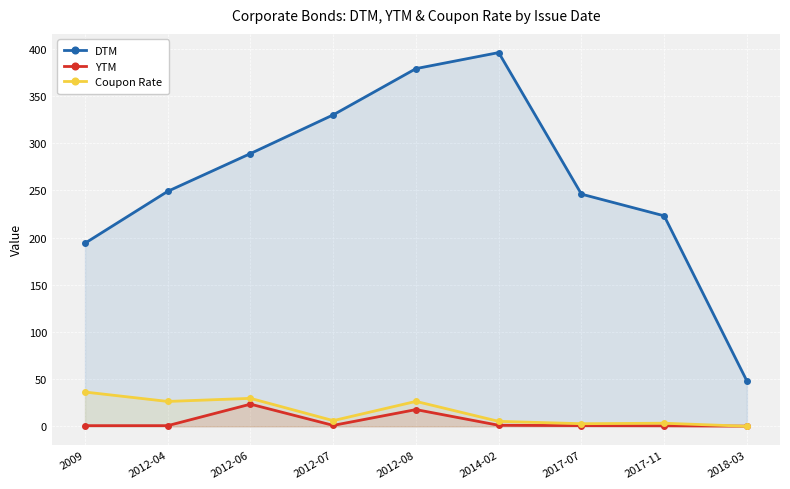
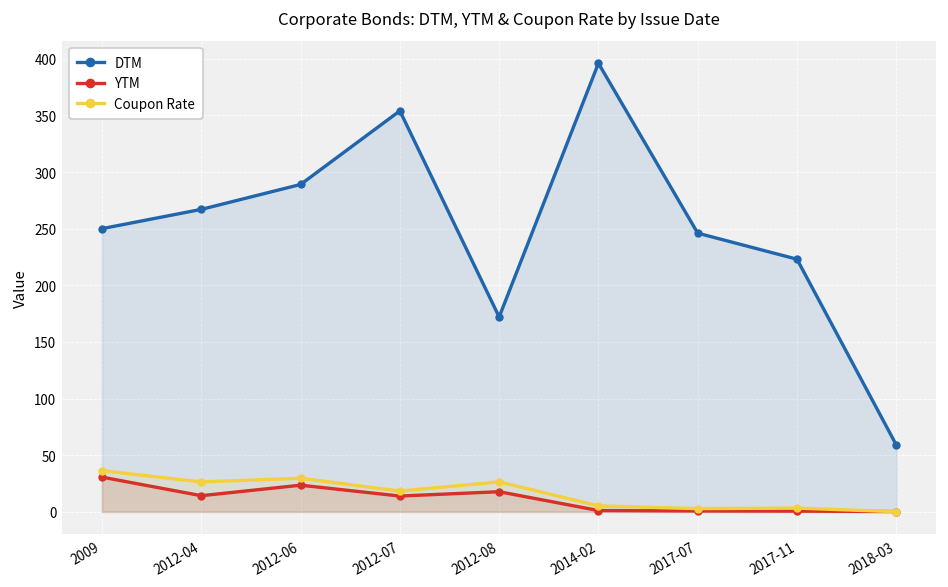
DTM, 2009: 190 -> 250
YTM, 2009: 0 -> 30
DTM, 2012-04: 250 -> 270
YTM, 2012-04: 0 -> 10
DTM, 2012-07: 330 -> 350
YTM, 2012-07: 0 -> 10
Coupon Rate, 2012-07: 10 -> 20
DTM, 2012-08: 380 -> 170
DTM, 2018-03: 50 -> 60
